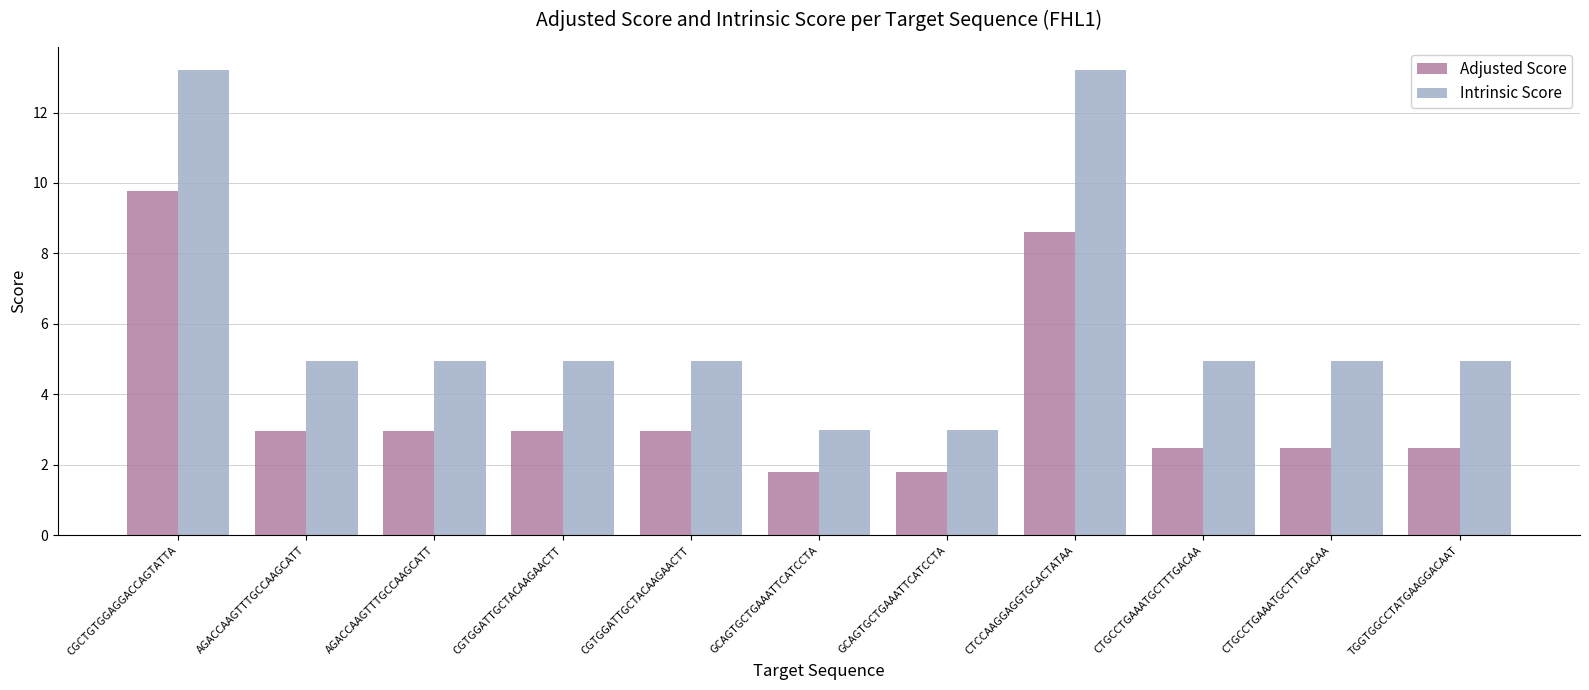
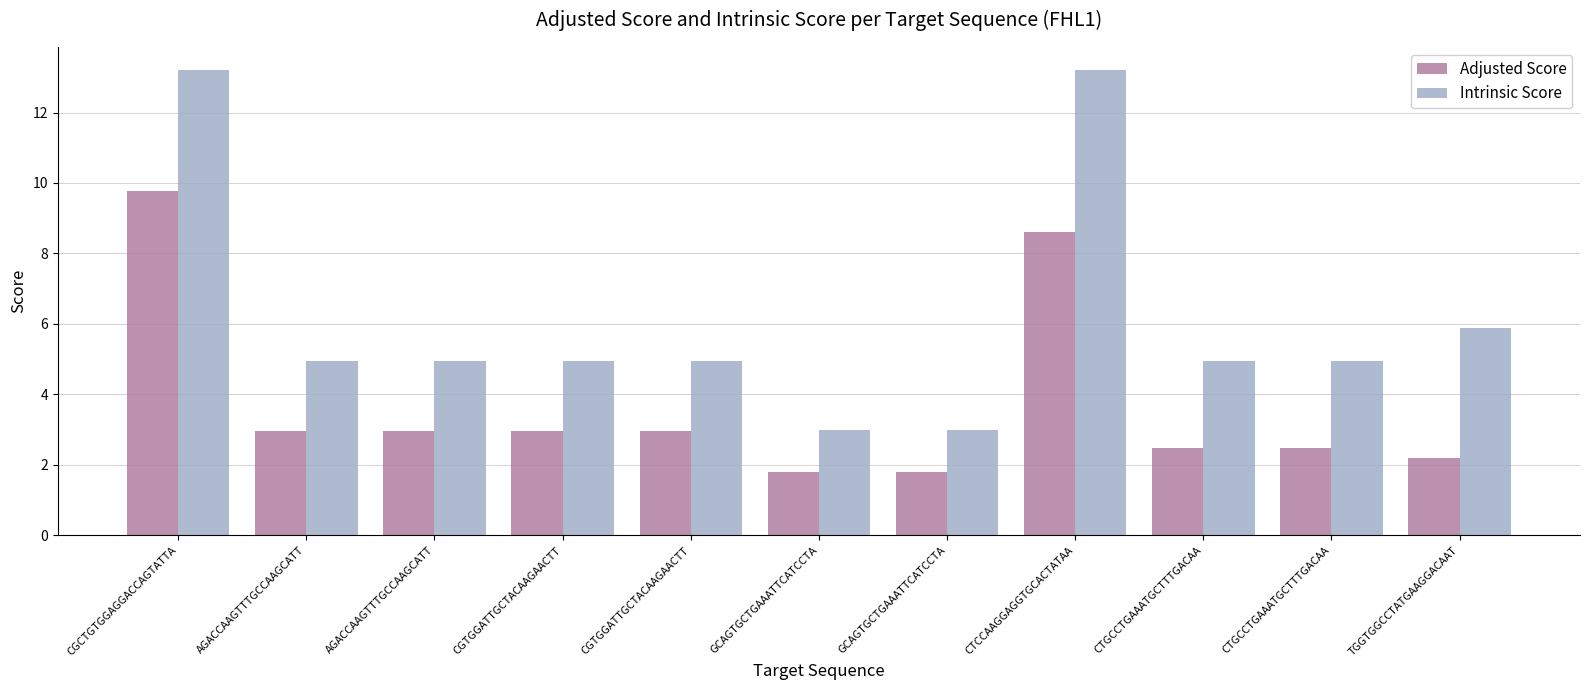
Adjusted Score, TGGTGGCCTATGAAGGACAAT: 2.5 -> 2.2
Intrinsic Score, TGGTGGCCTATGAAGGACAAT: 5.0 -> 5.9
